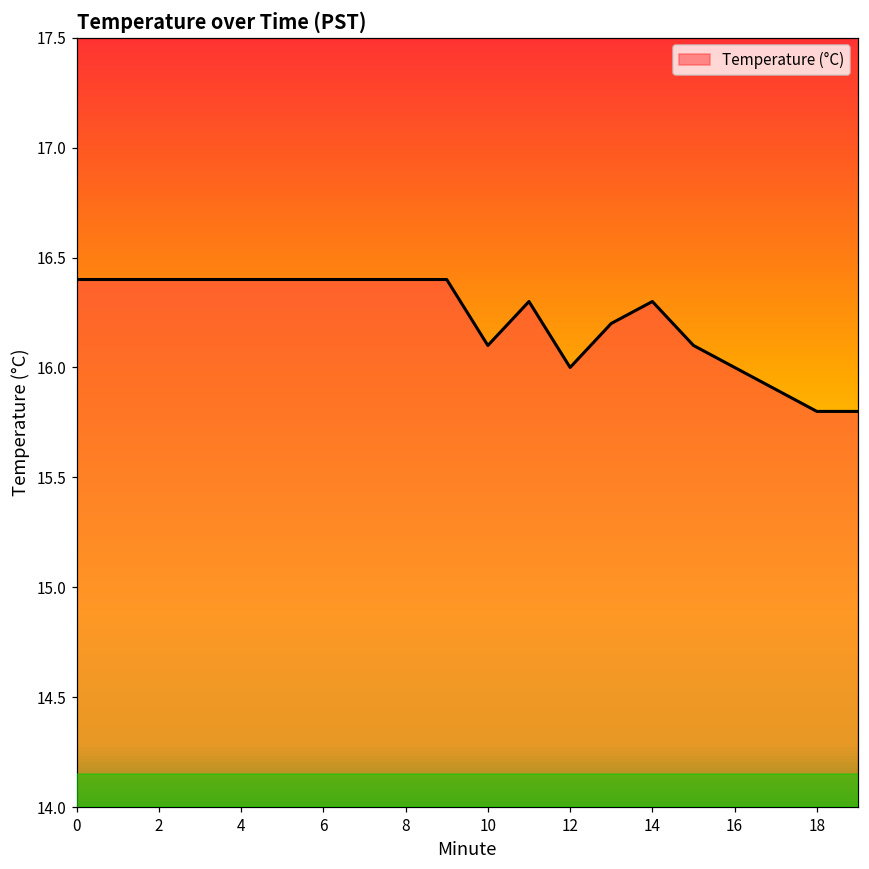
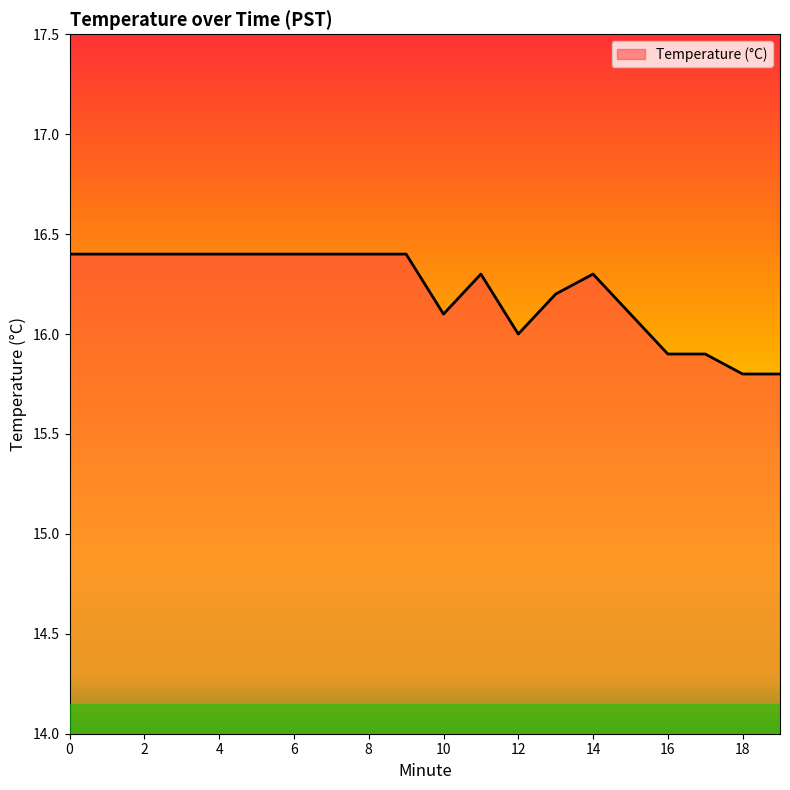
16: 16.0 -> 15.9
